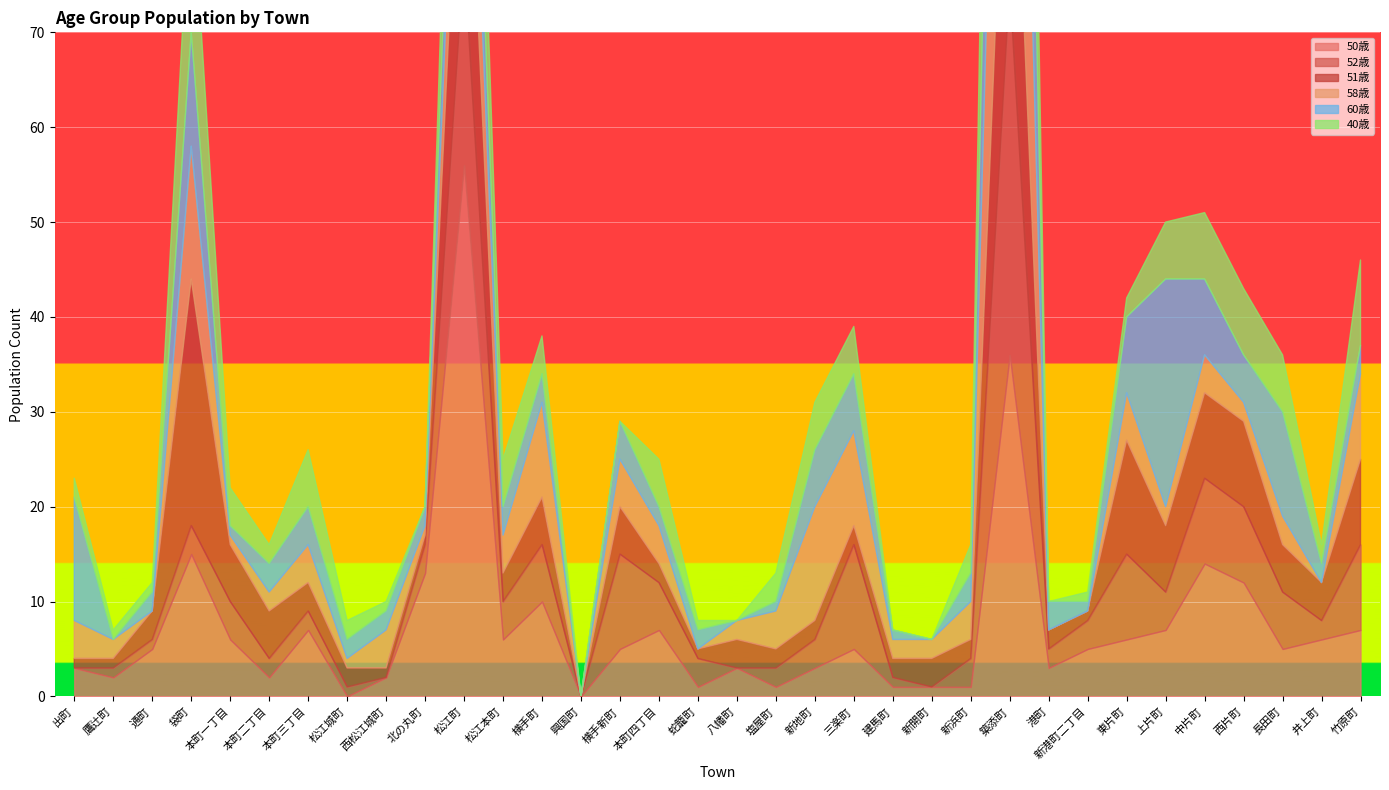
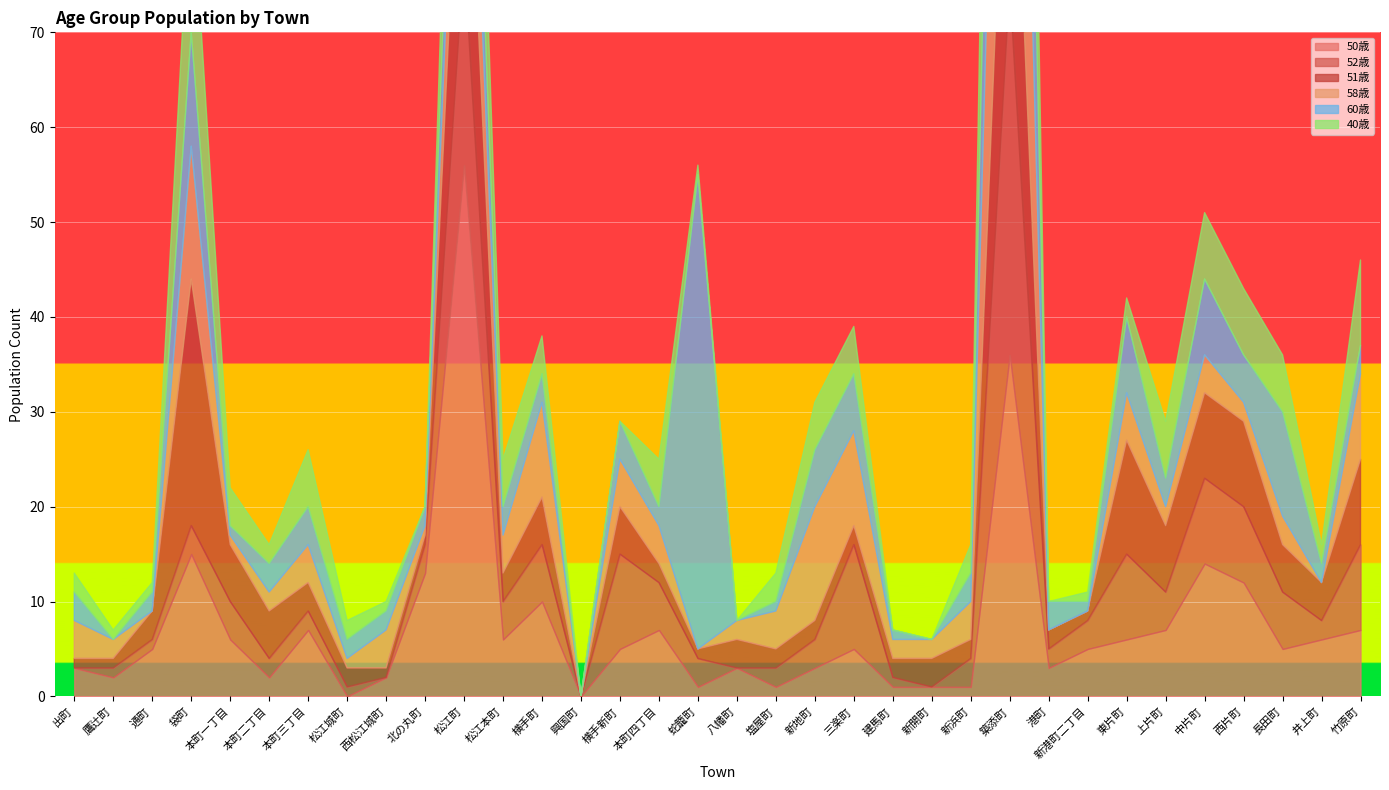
60歳, 出町: 13 -> 3
60歳, 蛇籠町: 2 -> 50
60歳, 上片町: 24 -> 3
